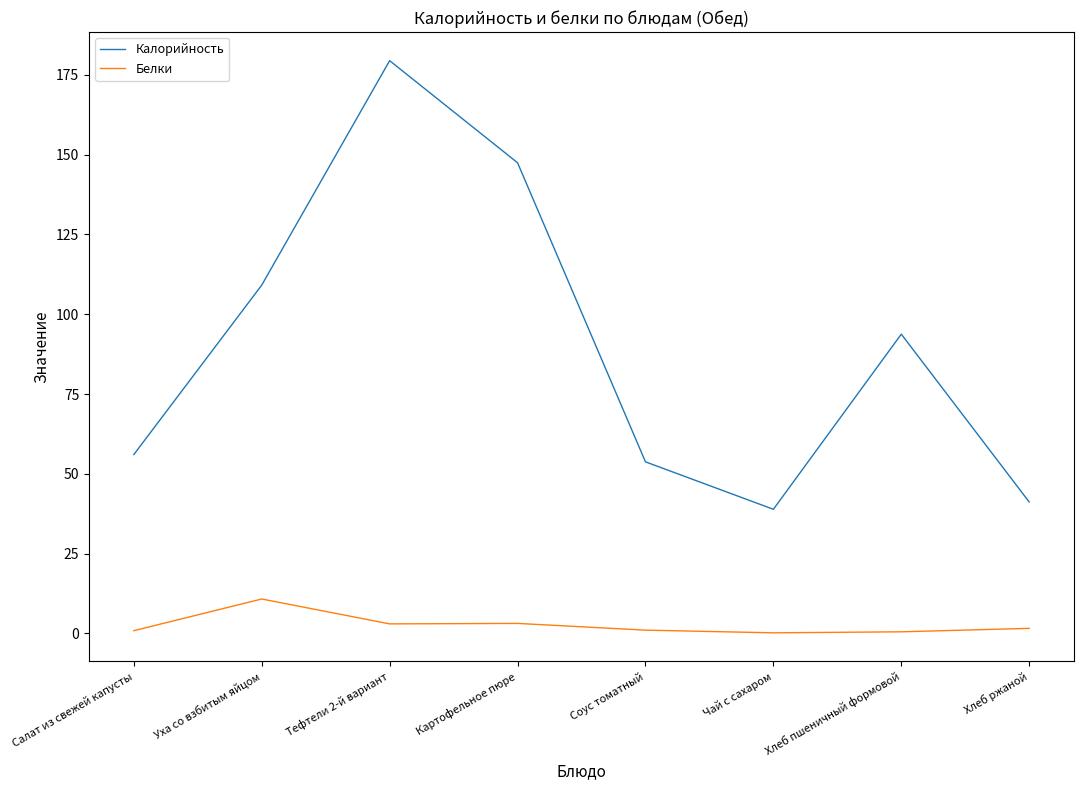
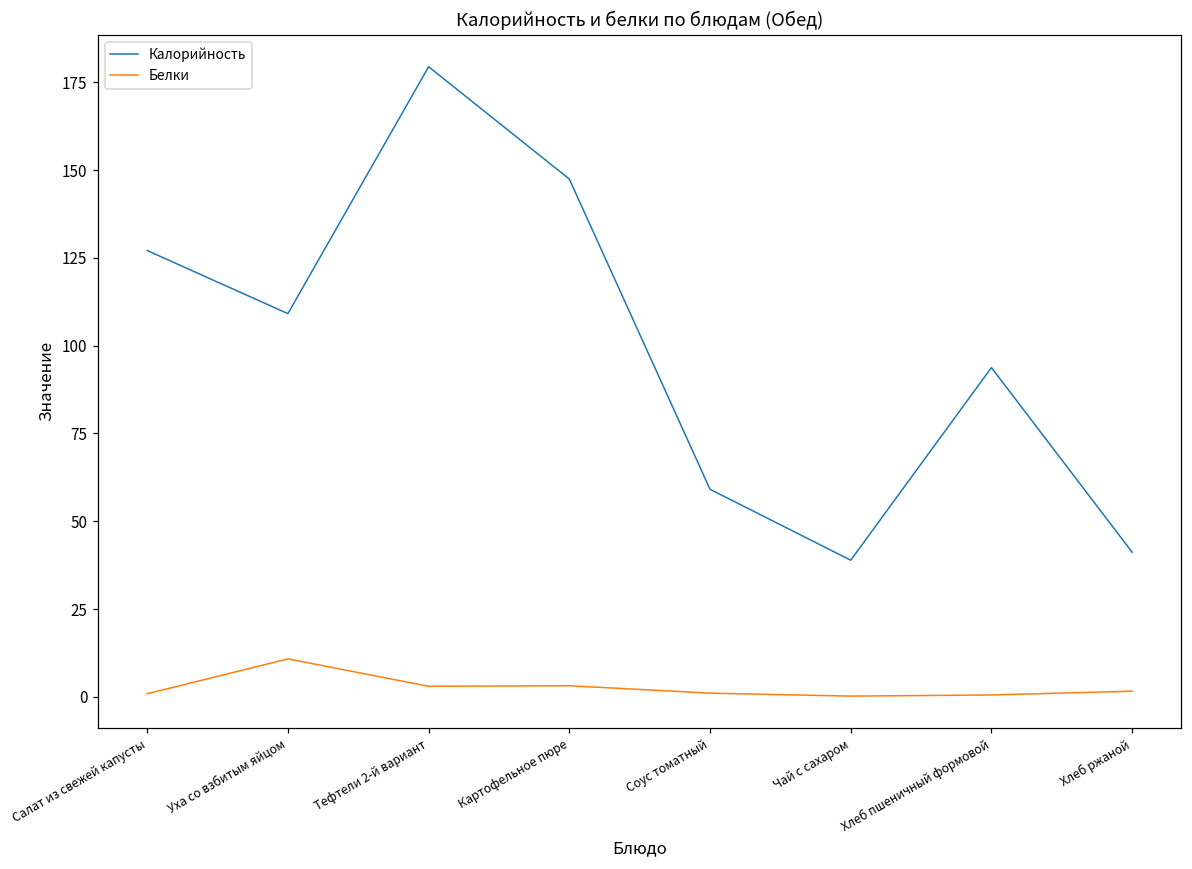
Калорийность, Салат из свежей капусты: 56 -> 127
Калорийность, Соус томатный: 54 -> 59
